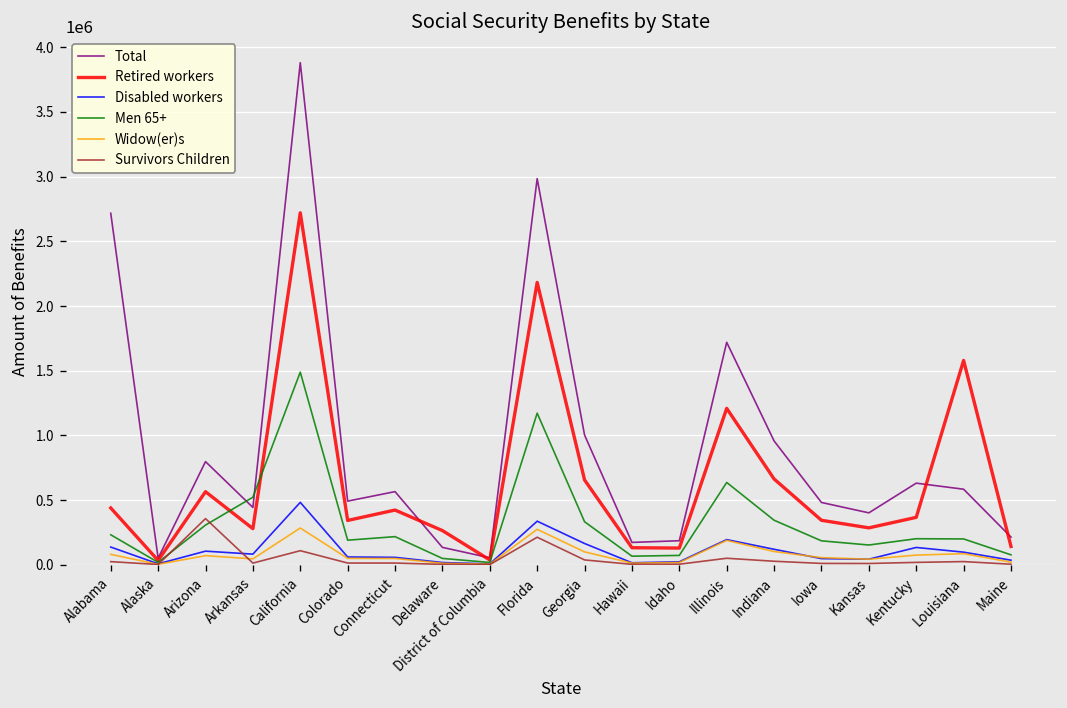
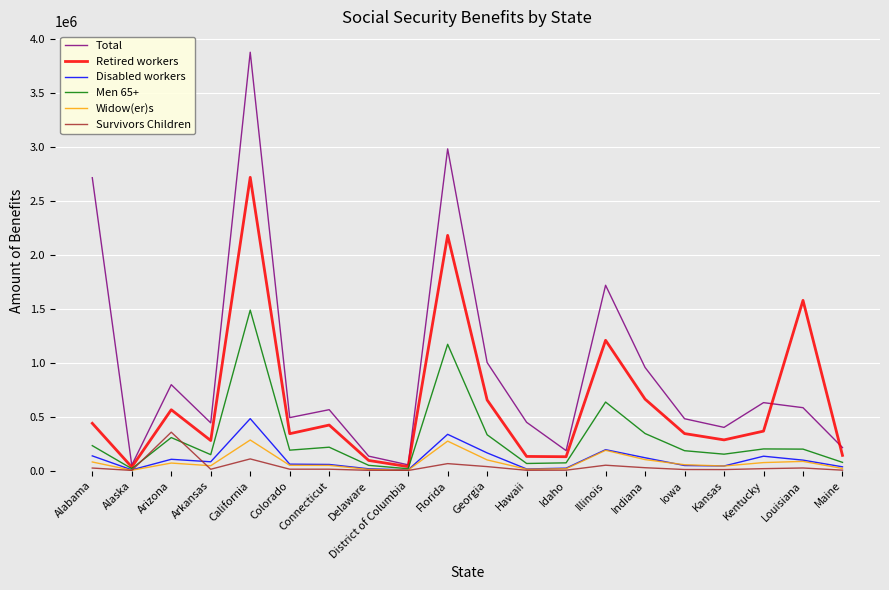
Men 65+, Arkansas: 520000 -> 150000
Retired workers, Delaware: 270000 -> 100000
Survivors Children, Florida: 210000 -> 70000
Total, Hawaii: 170000 -> 450000
